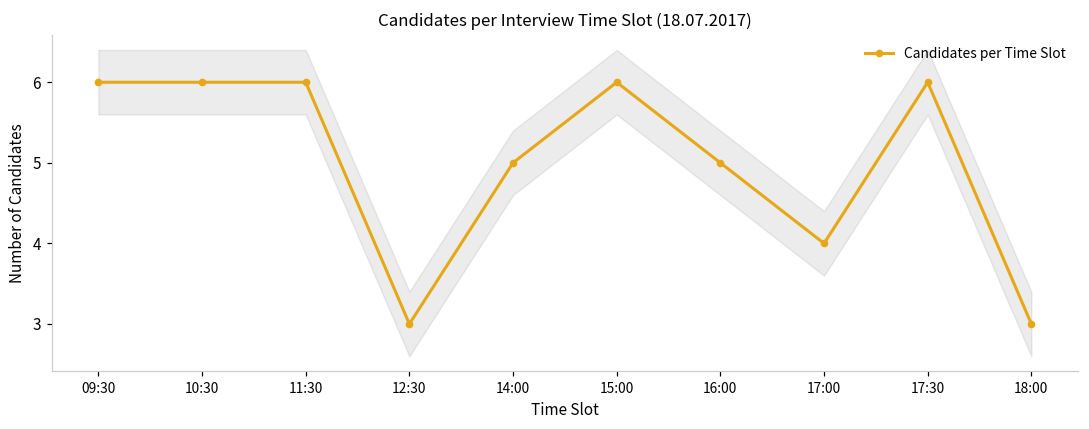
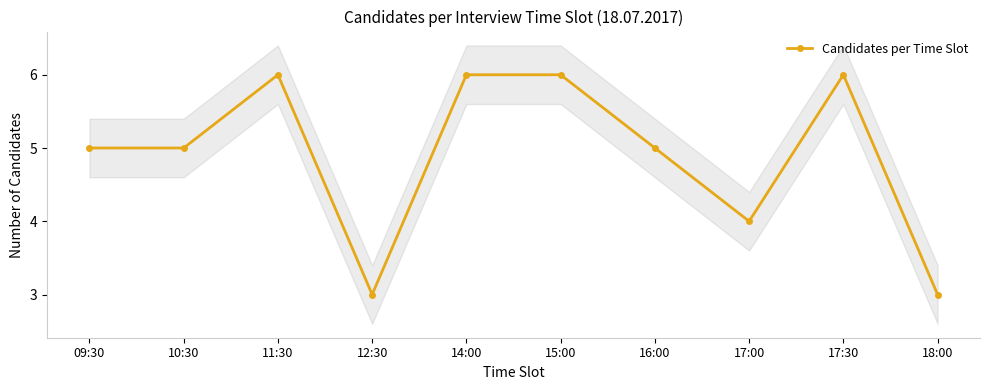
Candidates per Time Slot, 09:30: 6 -> 5
Candidates per Time Slot, 10:30: 6 -> 5
Candidates per Time Slot, 14:00: 5 -> 6
